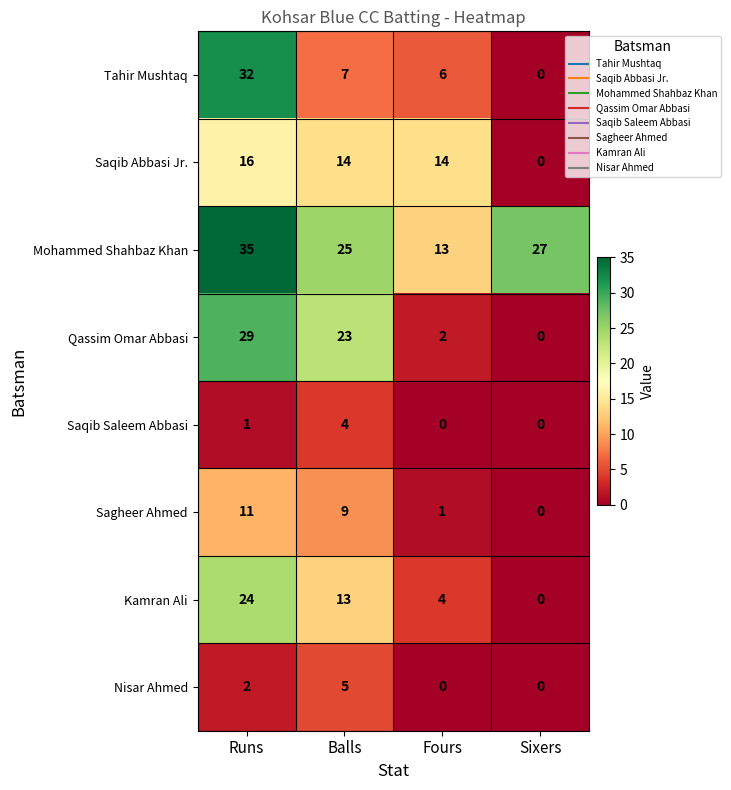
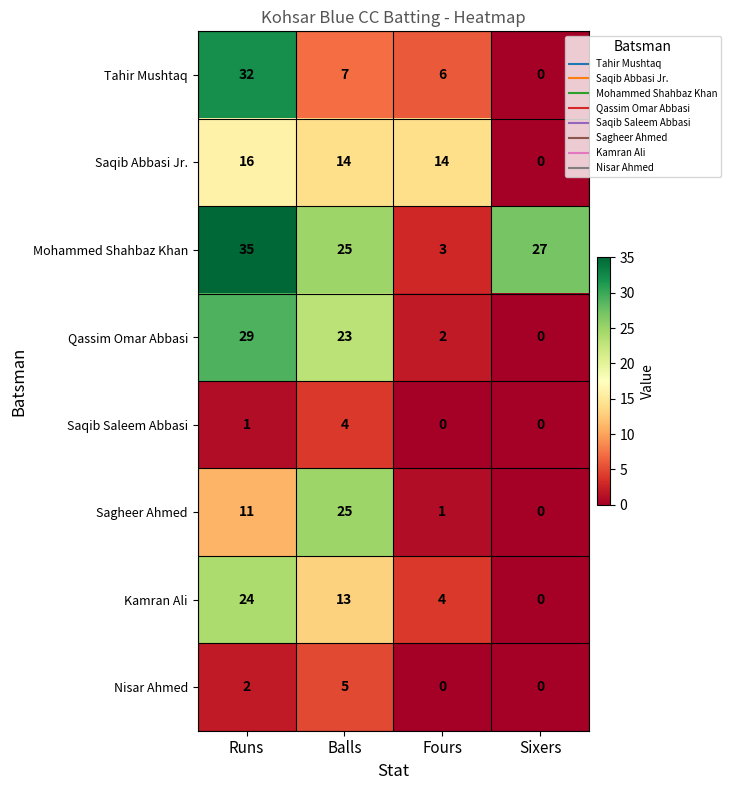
Mohammed Shahbaz Khan, Fours: 13 -> 3
Sagheer Ahmed, Balls: 9 -> 25
